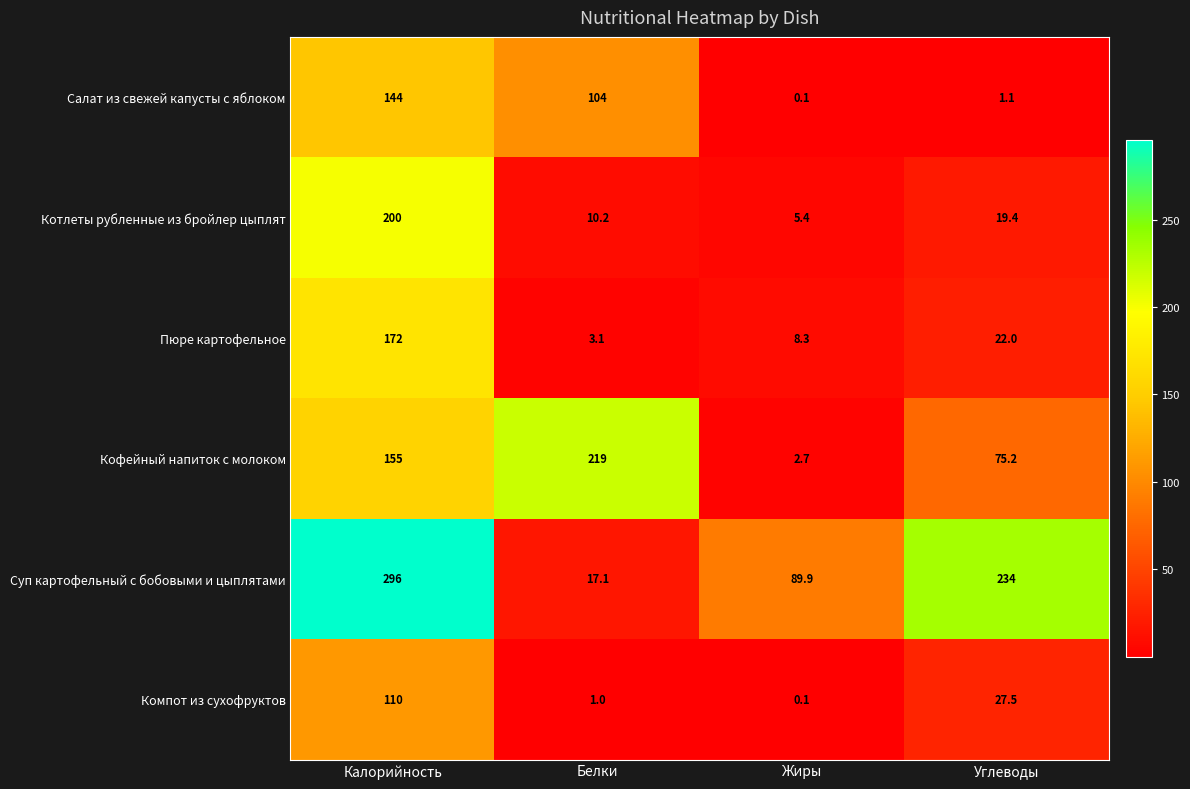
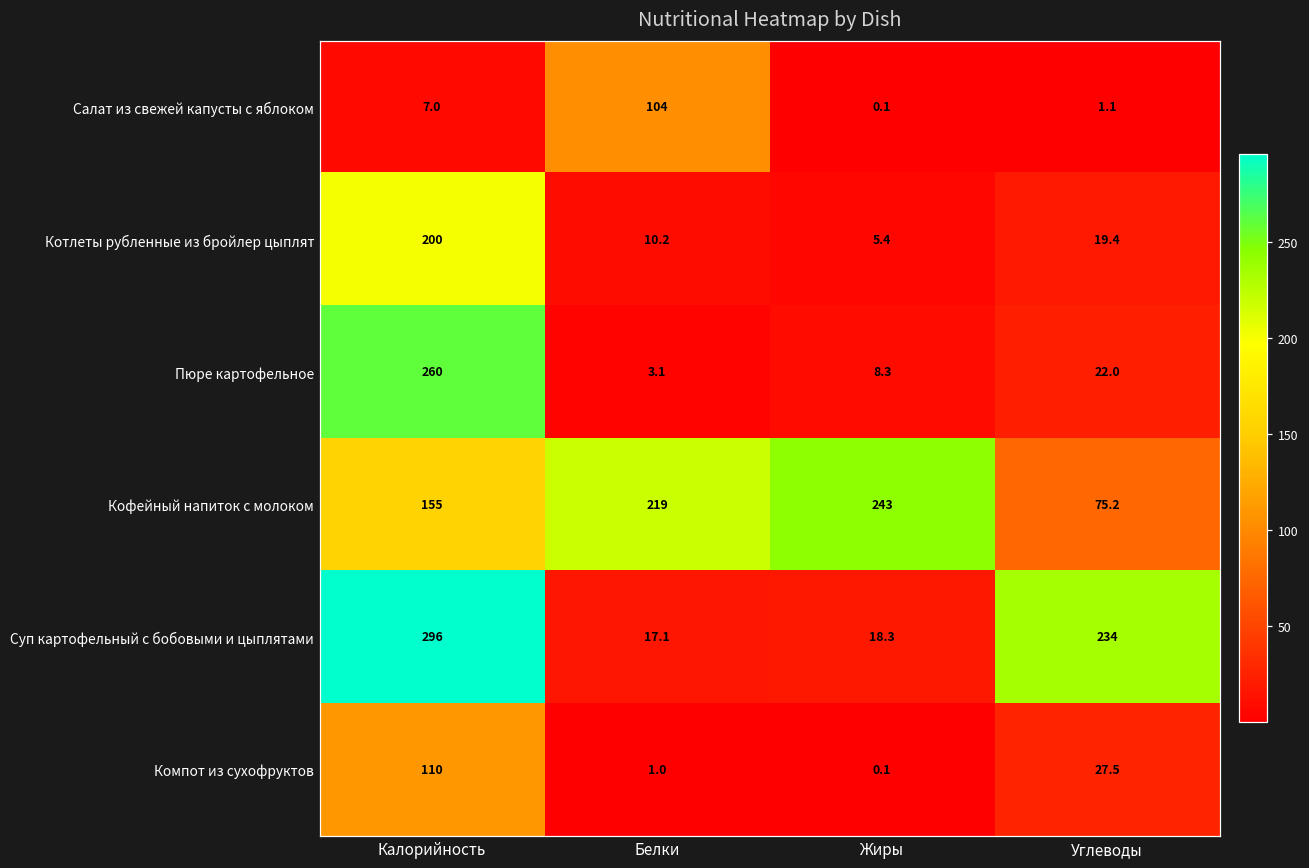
Салат из свежей капусты с яблоком, Калорийность: 144 -> 7.0
Пюре картофельное, Калорийность: 172 -> 260
Кофейный напиток с молоком, Жиры: 2.7 -> 243
Суп картофельный с бобовыми и цыплятами, Жиры: 89.9 -> 18.3
